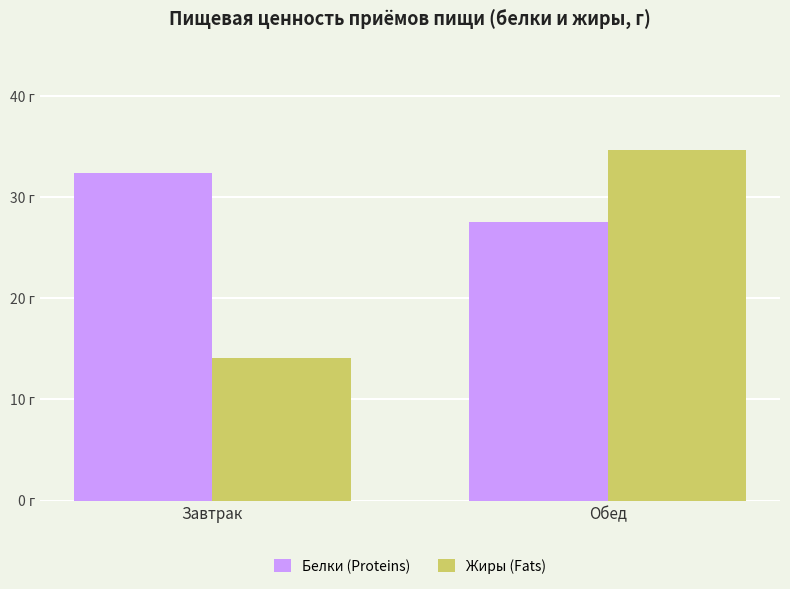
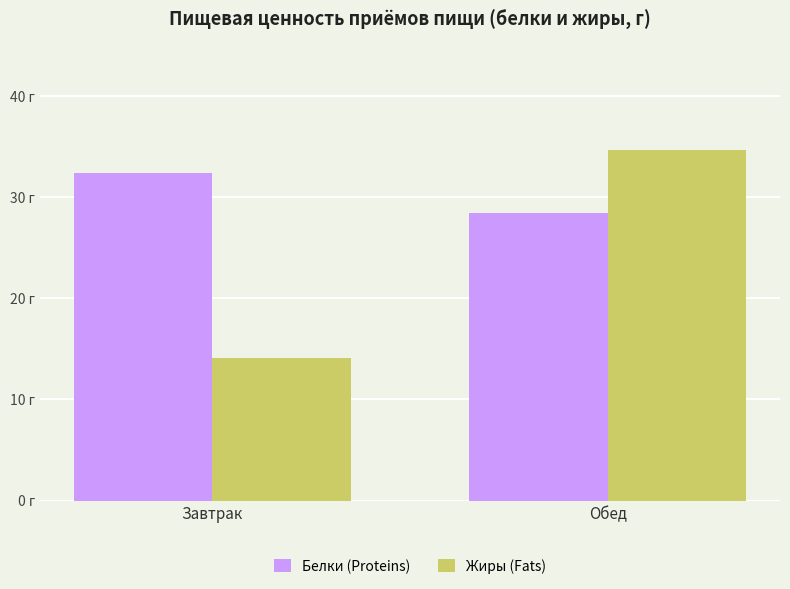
Белки (Proteins), Обед: 27.6 г -> 28.4 г
